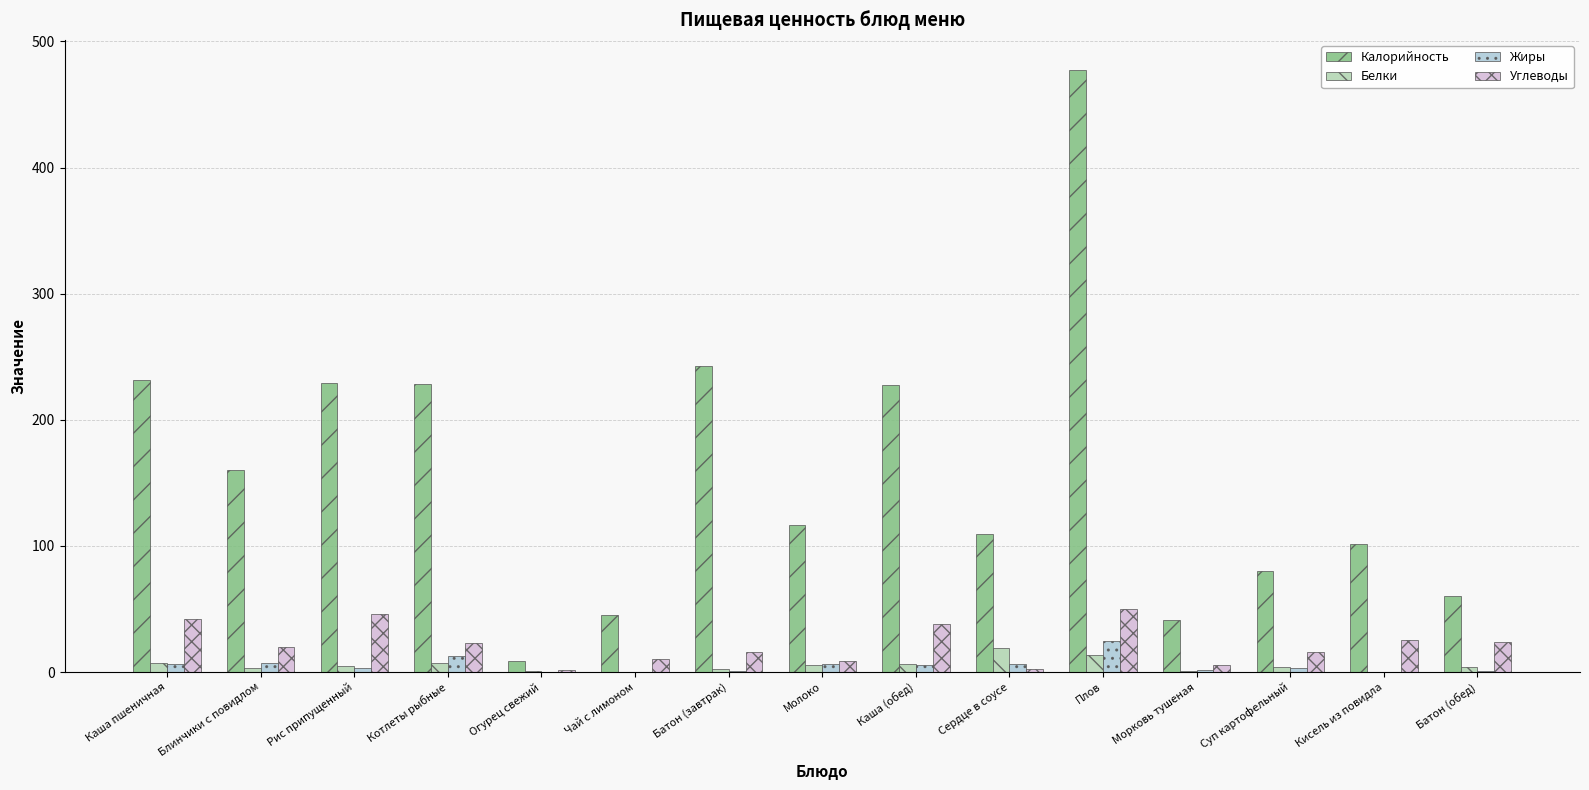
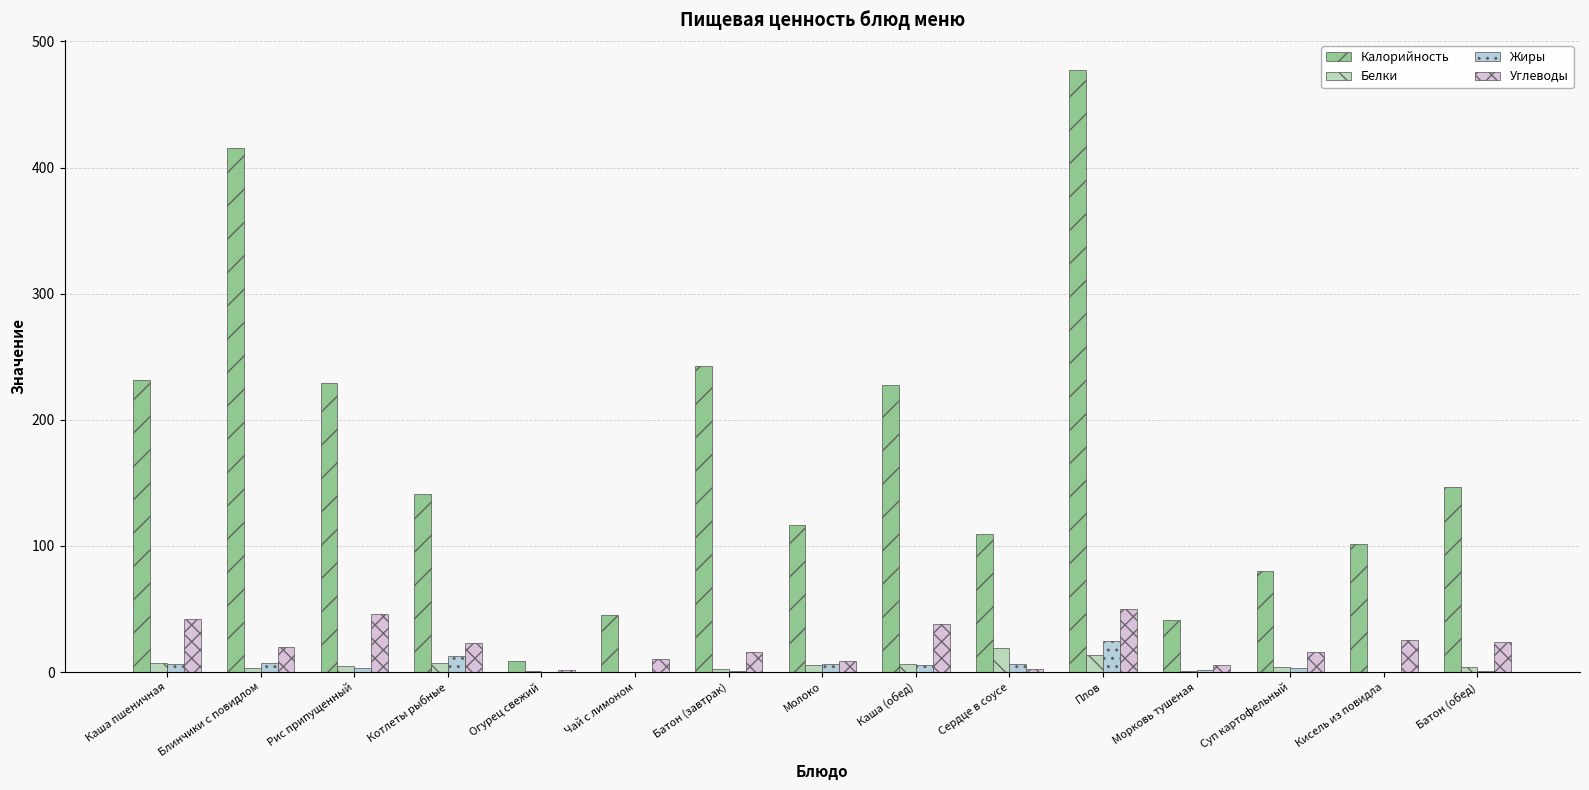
Калорийность, Блинчики с повидлом: 160 -> 415
Калорийность, Котлеты рыбные: 228 -> 141
Калорийность, Батон (обед): 60 -> 147
